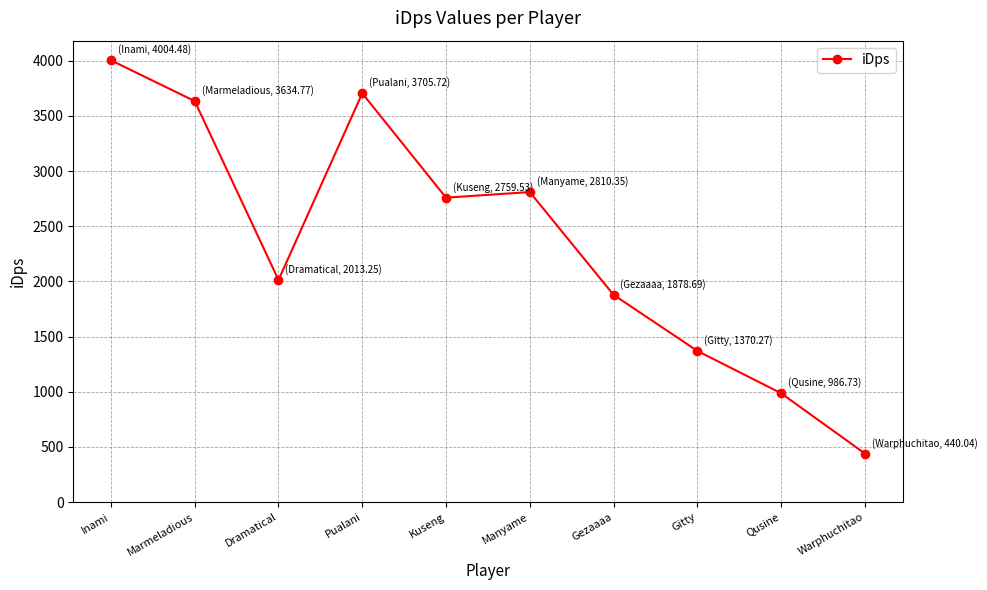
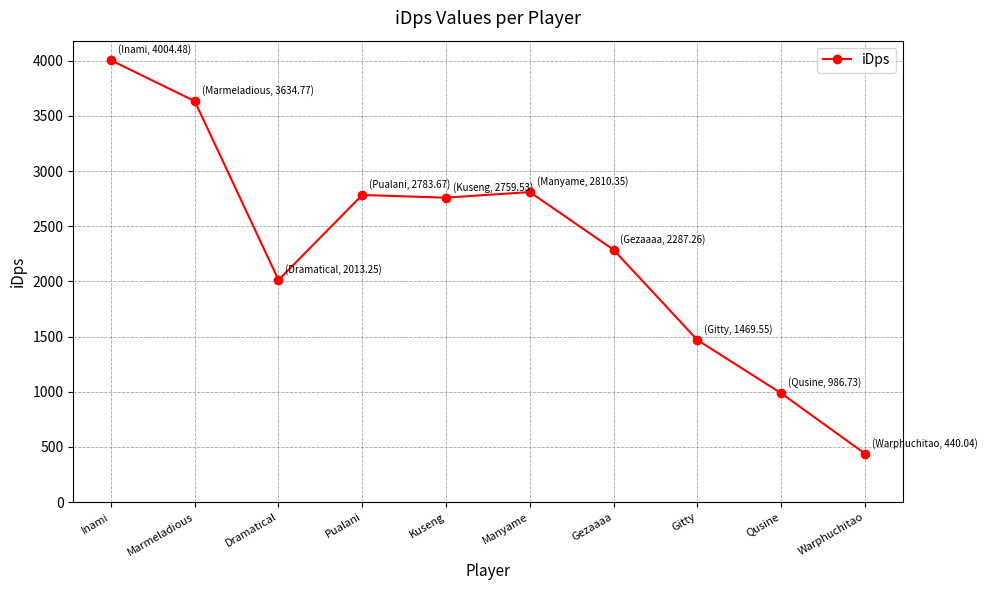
Pualani: 3705.72 -> 2783.67
Gezaaaa: 1878.69 -> 2287.26
Gitty: 1370.27 -> 1469.55
